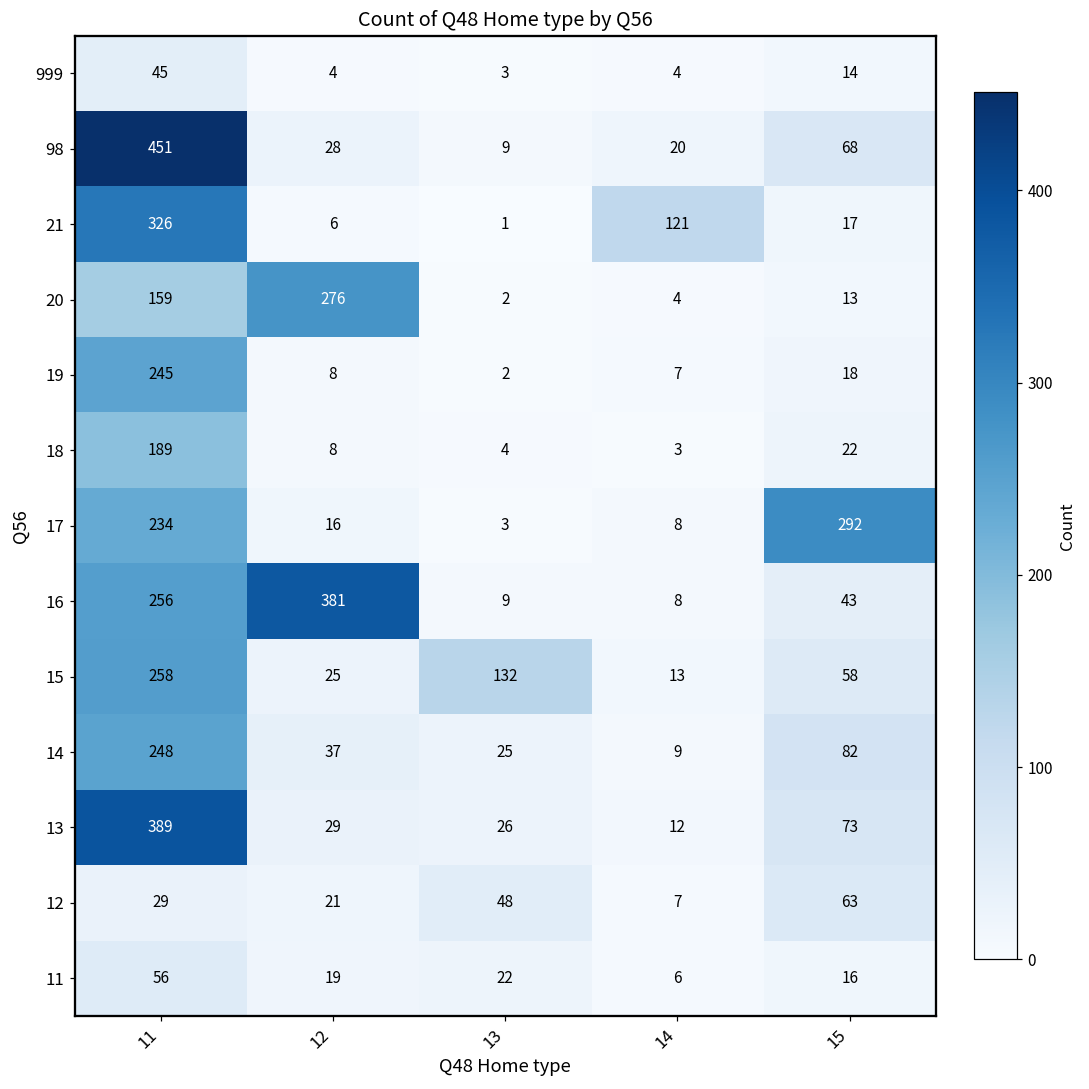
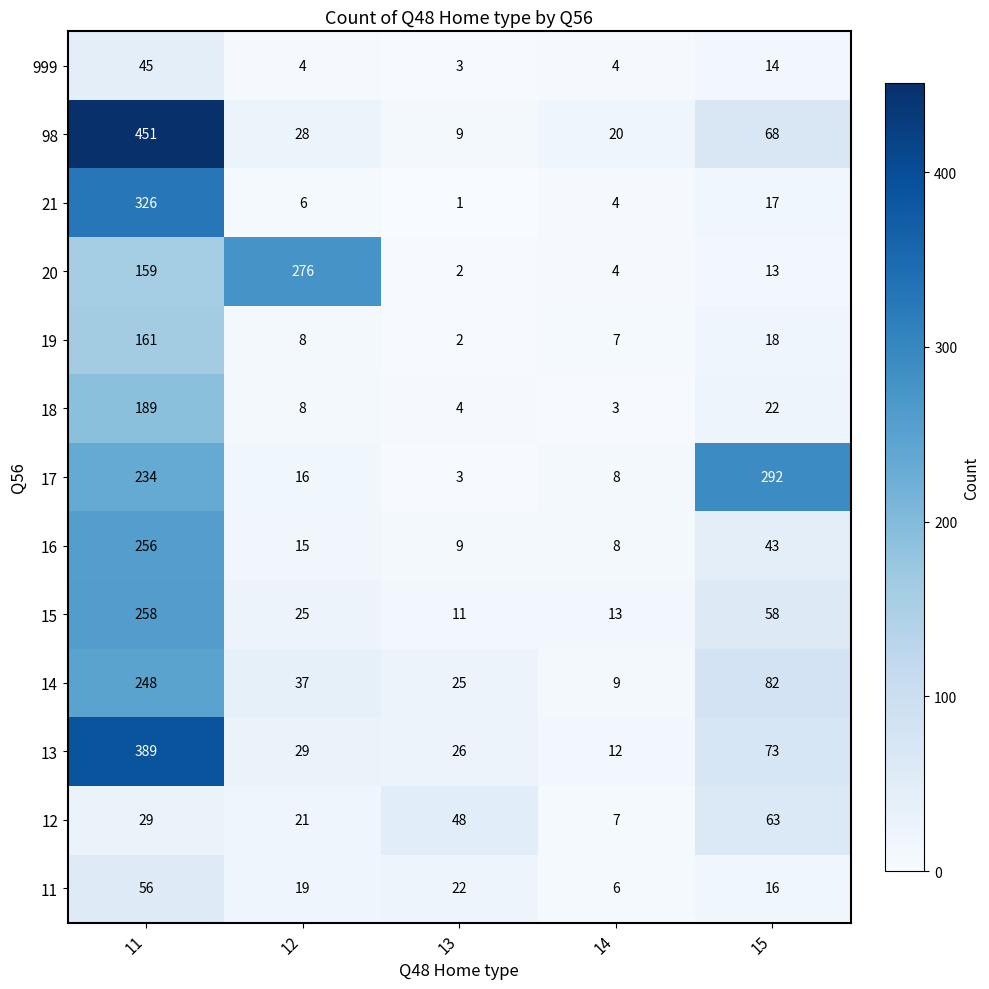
21, 14: 121 -> 4
19, 11: 245 -> 161
16, 12: 381 -> 15
15, 13: 132 -> 11
